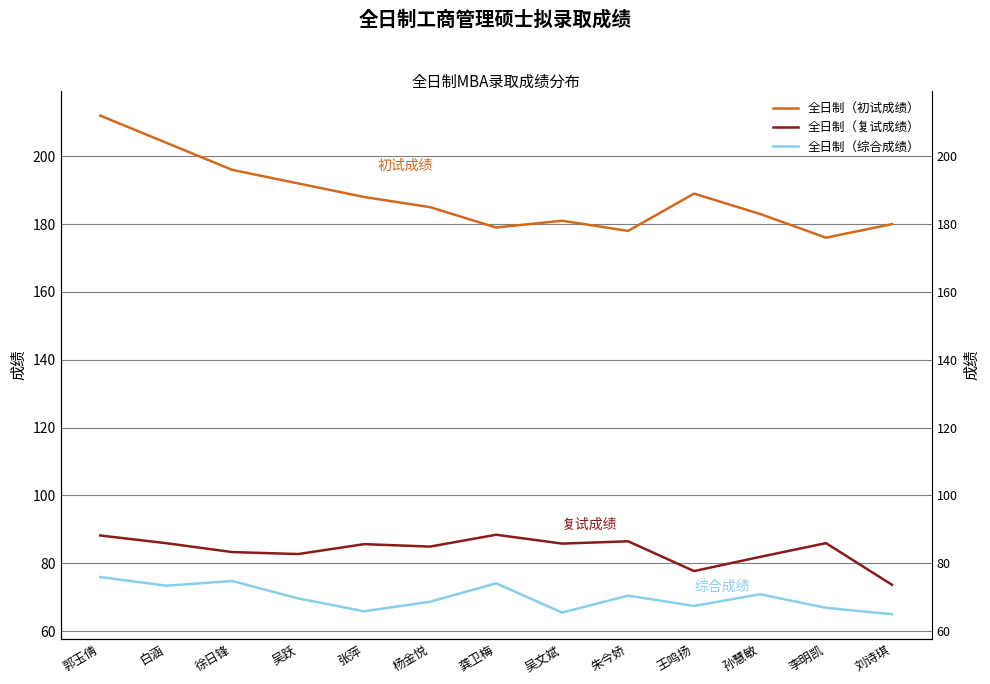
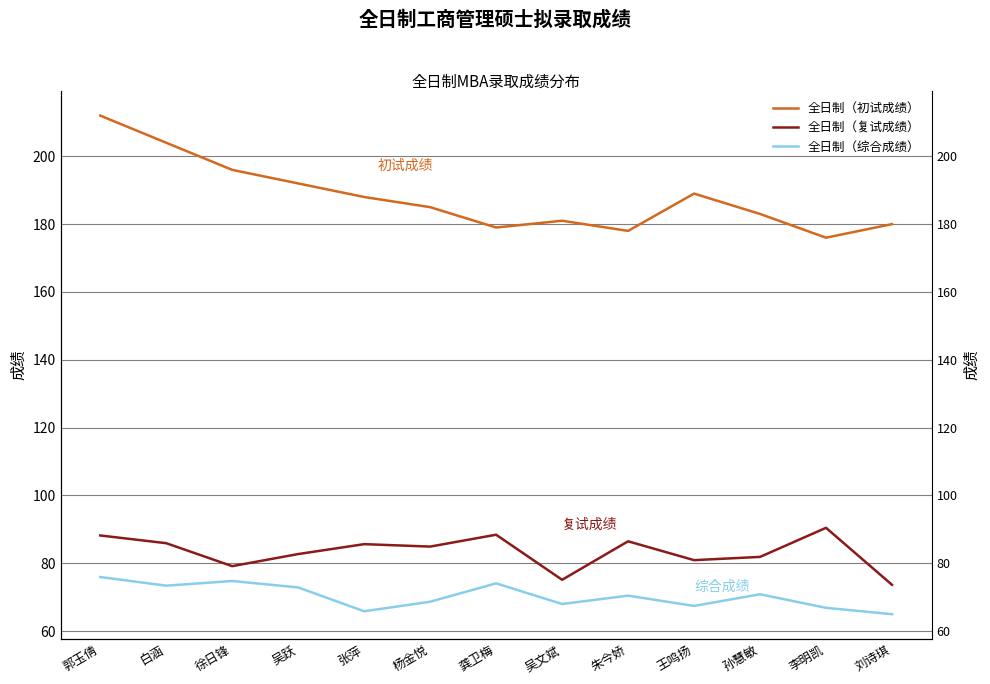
全日制（复试成绩）, 徐日锋: 83 -> 79
全日制（综合成绩）, 吴跃: 70 -> 73
全日制（复试成绩）, 吴文斌: 86 -> 75
全日制（综合成绩）, 吴文斌: 65 -> 68
全日制（复试成绩）, 王鸣扬: 78 -> 81
全日制（复试成绩）, 李明凯: 86 -> 90
